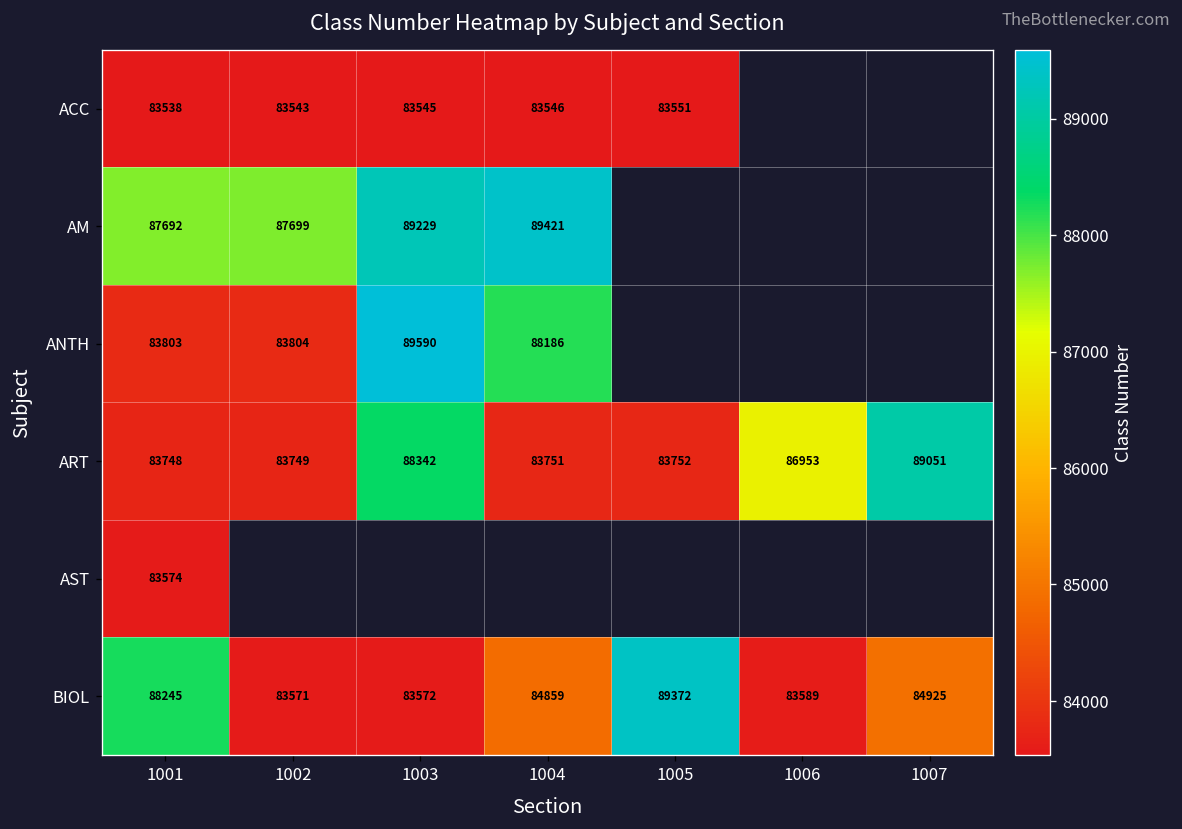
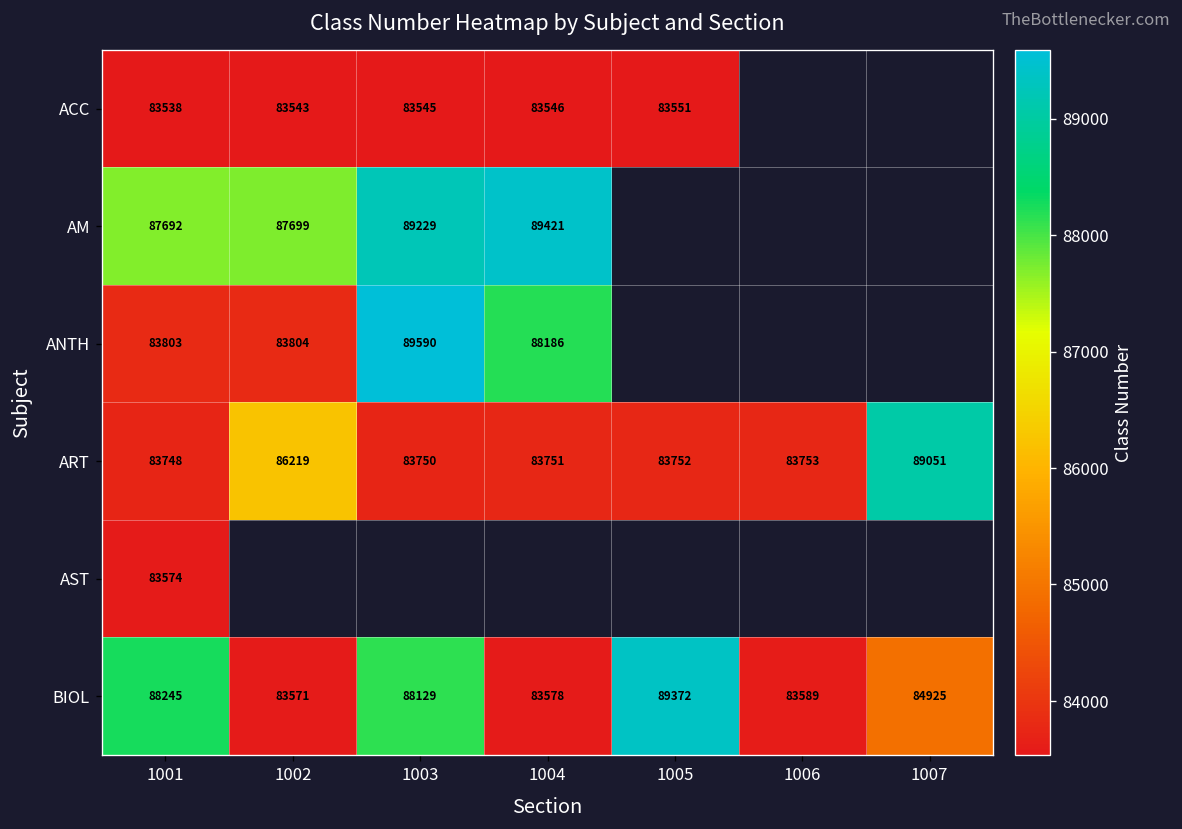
ART, 1002: 83749 -> 86219
ART, 1003: 88342 -> 83750
ART, 1006: 86953 -> 83753
BIOL, 1003: 83572 -> 88129
BIOL, 1004: 84859 -> 83578
